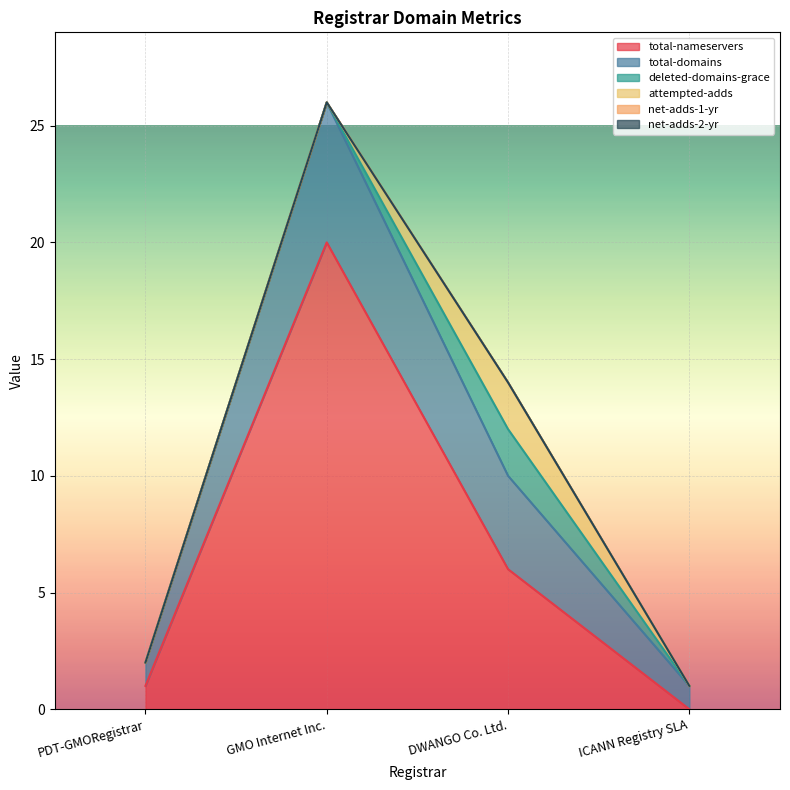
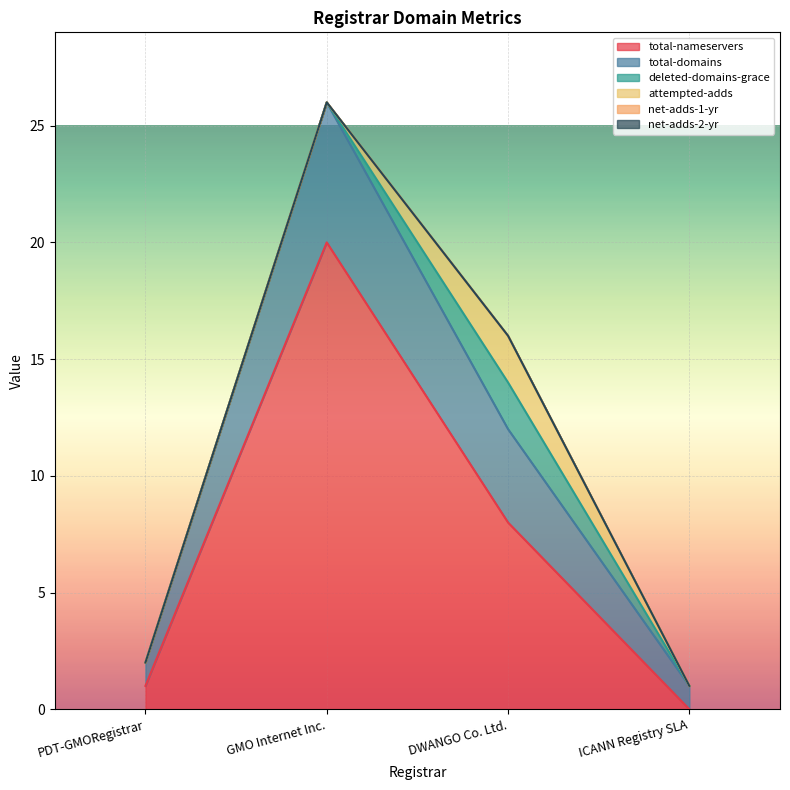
total-nameservers, DWANGO Co. Ltd.: 6 -> 8
